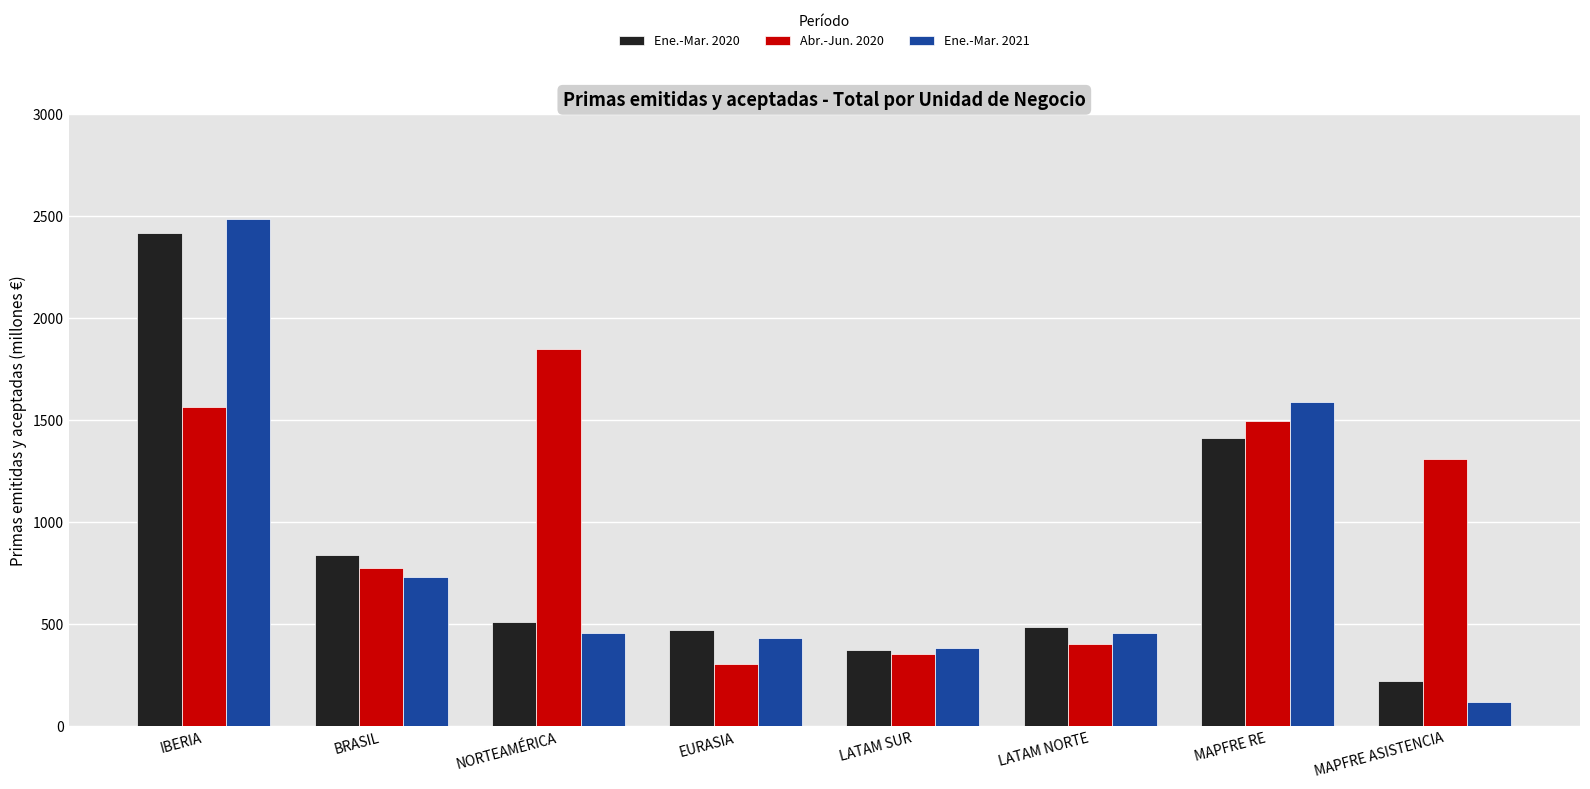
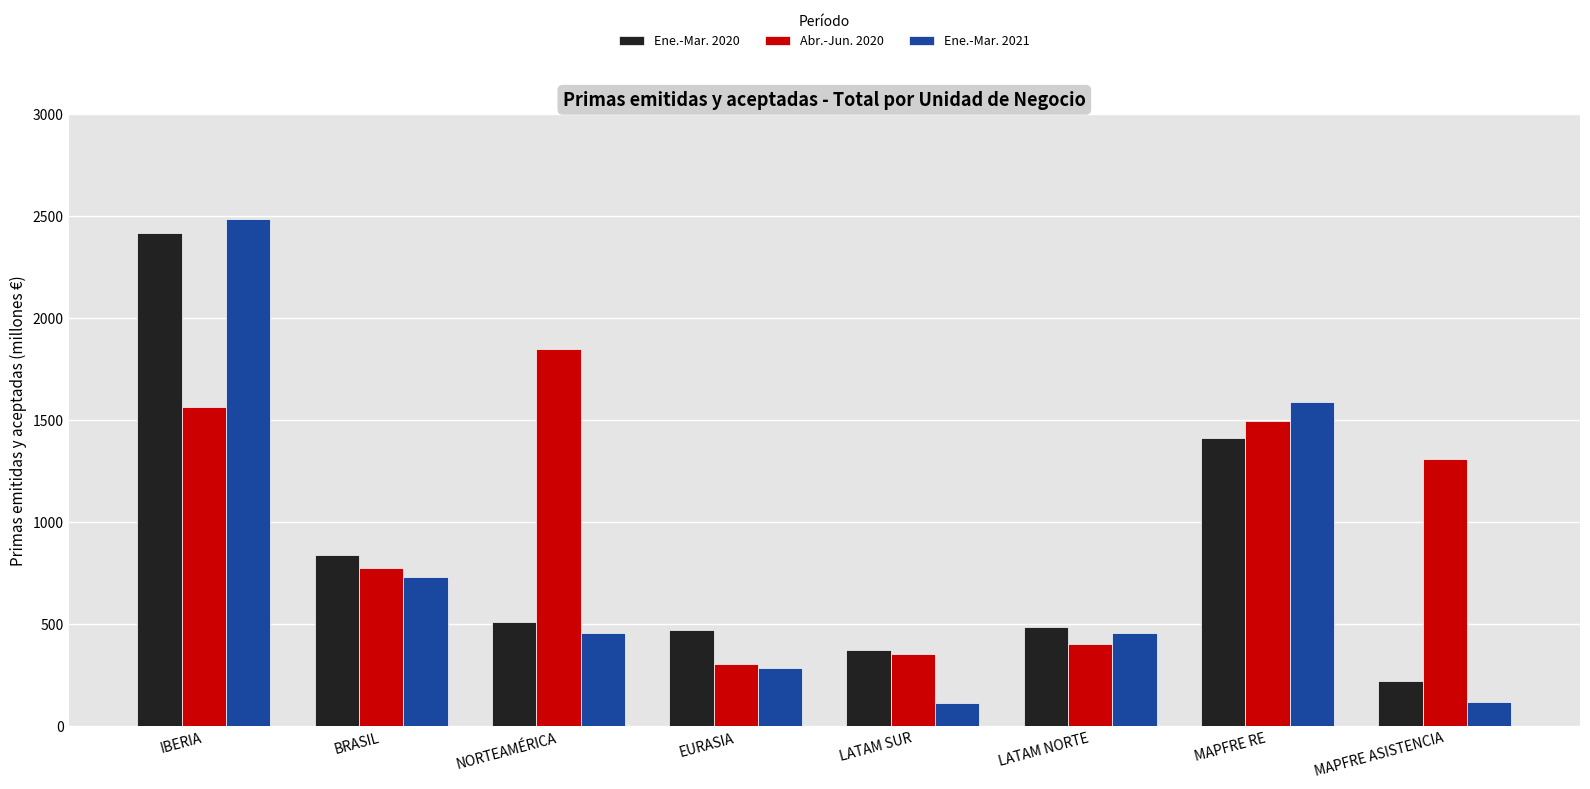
Ene.-Mar. 2021, EURASIA: 430 -> 290
Ene.-Mar. 2021, LATAM SUR: 390 -> 110
